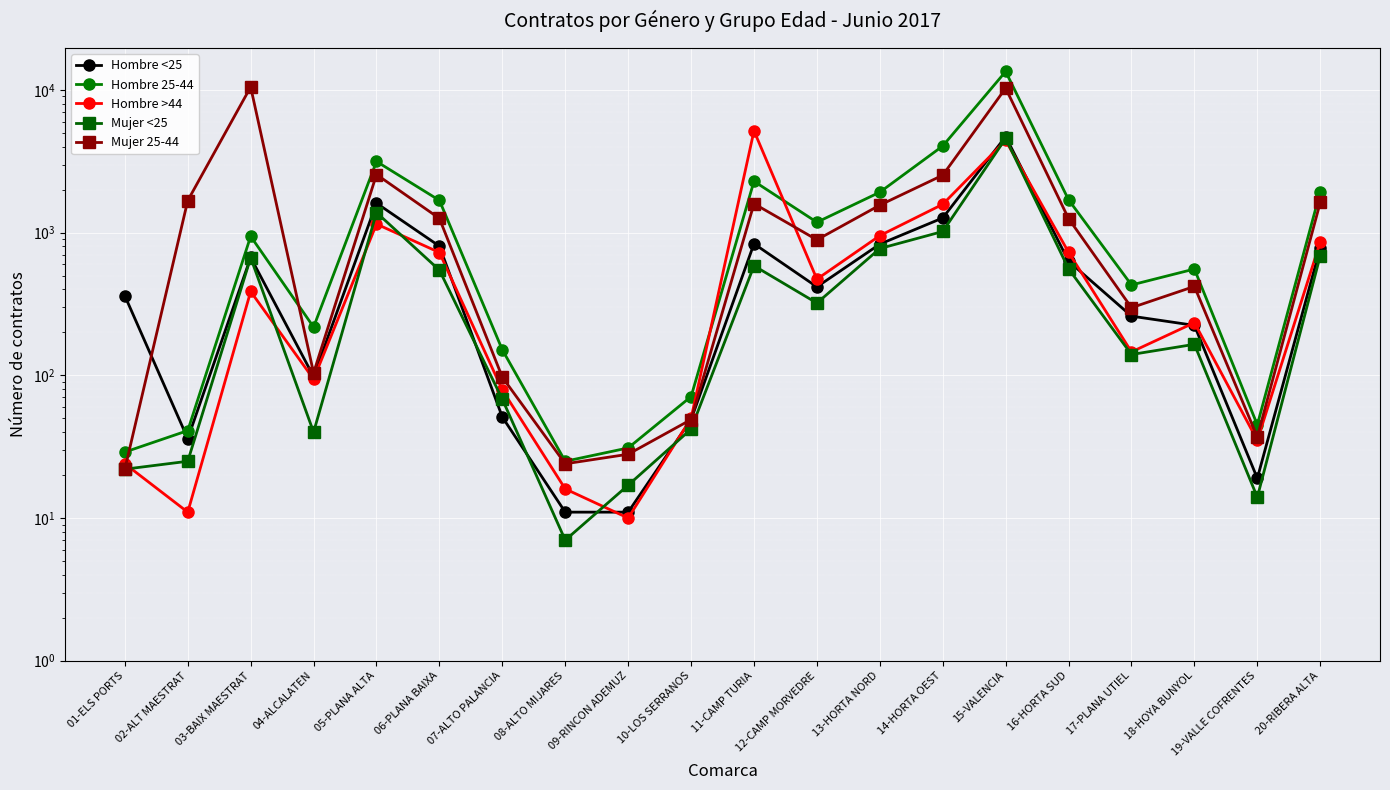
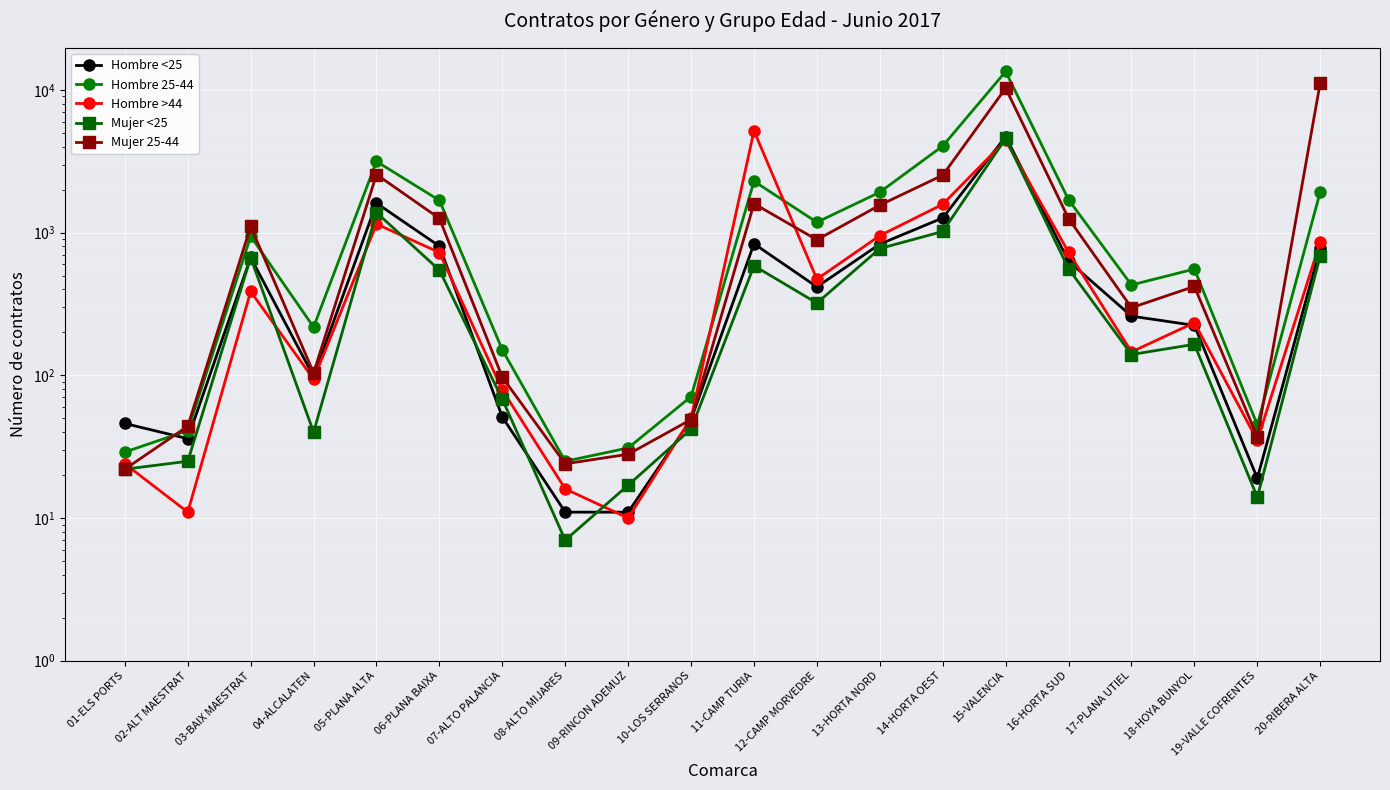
Hombre <25, 01-ELS PORTS: 360 -> 46
Mujer 25-44, 02-ALT MAESTRAT: 1700 -> 44
Mujer 25-44, 03-BAIX MAESTRAT: 10000 -> 1100
Mujer 25-44, 20-RIBERA ALTA: 1600 -> 11000
